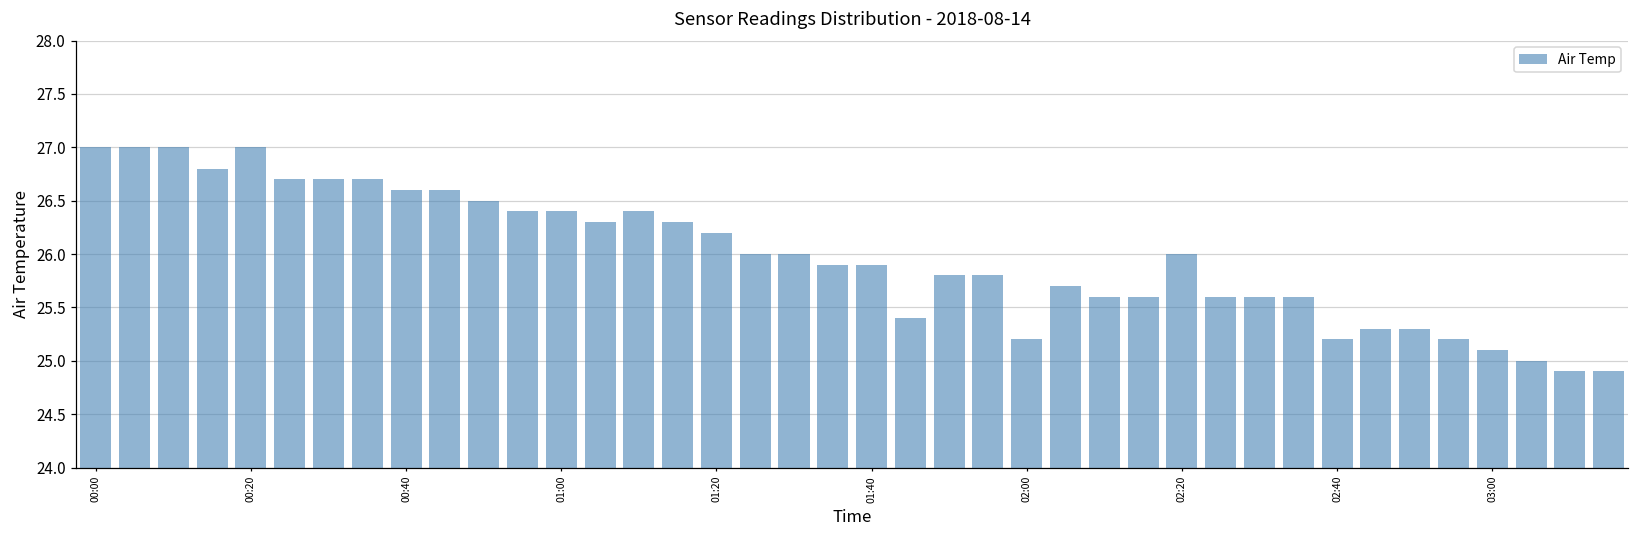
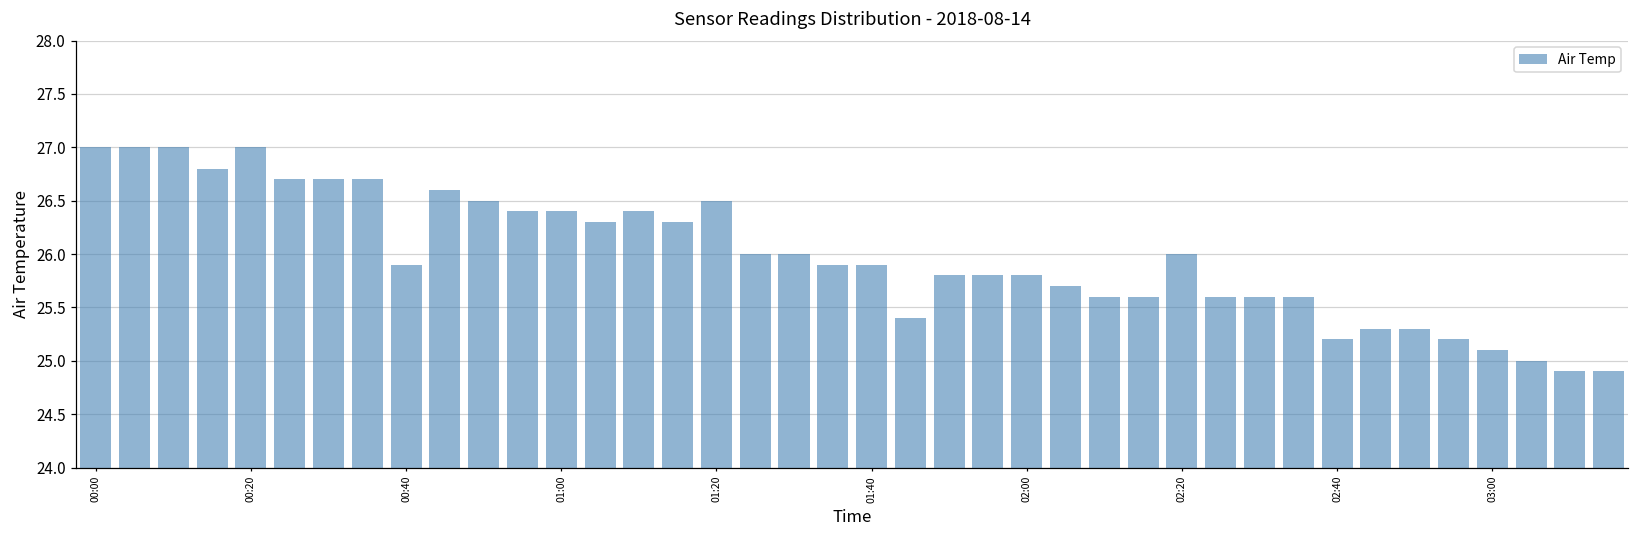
00:40: 26.6 -> 25.9
01:20: 26.2 -> 26.5
02:00: 25.2 -> 25.8
